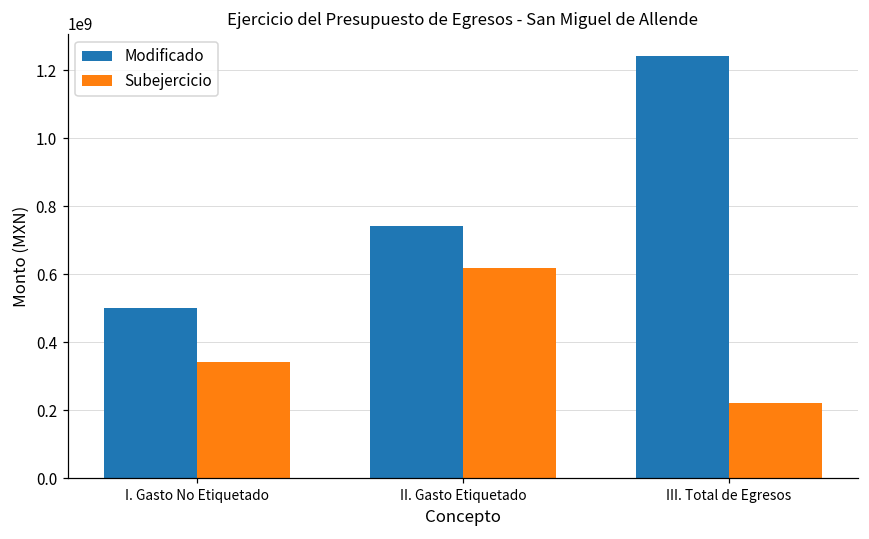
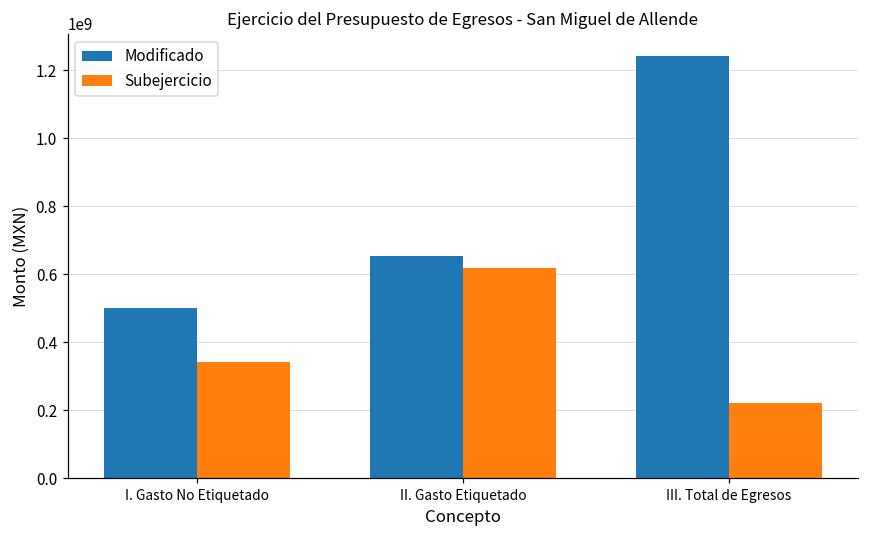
Modificado, II. Gasto Etiquetado: 740000000 -> 650000000
